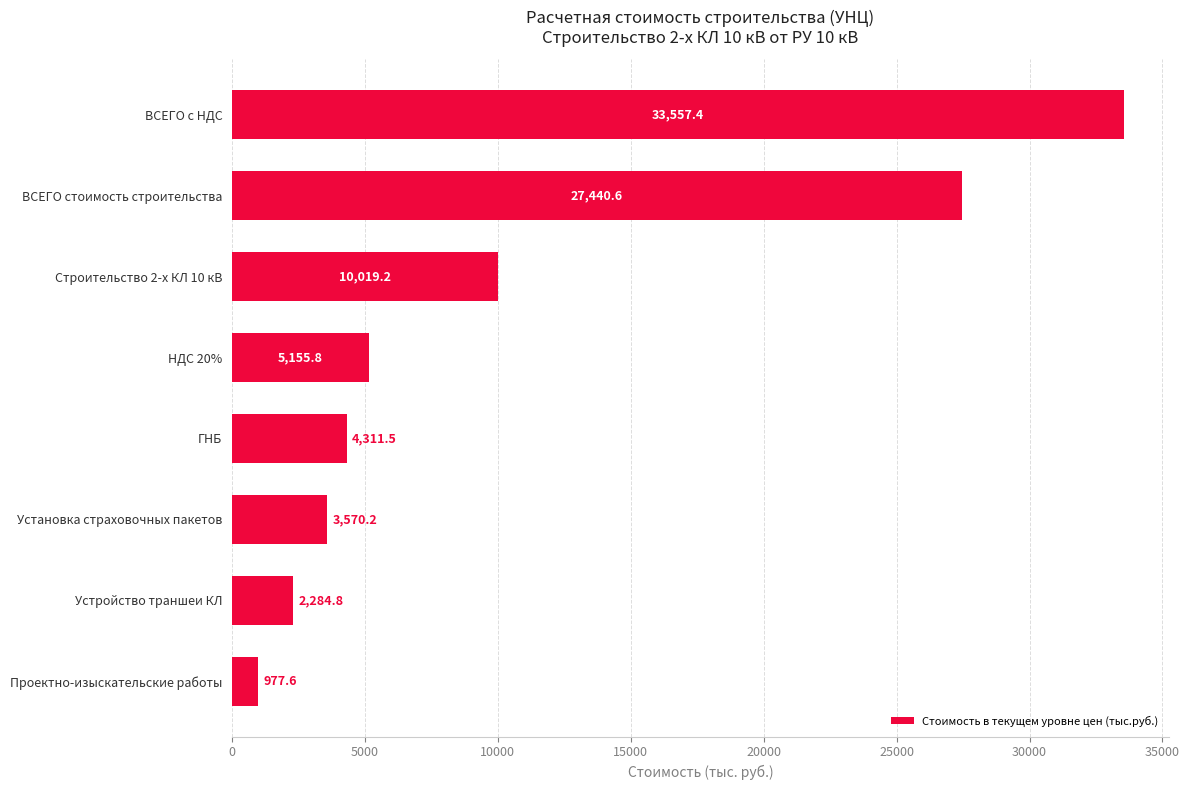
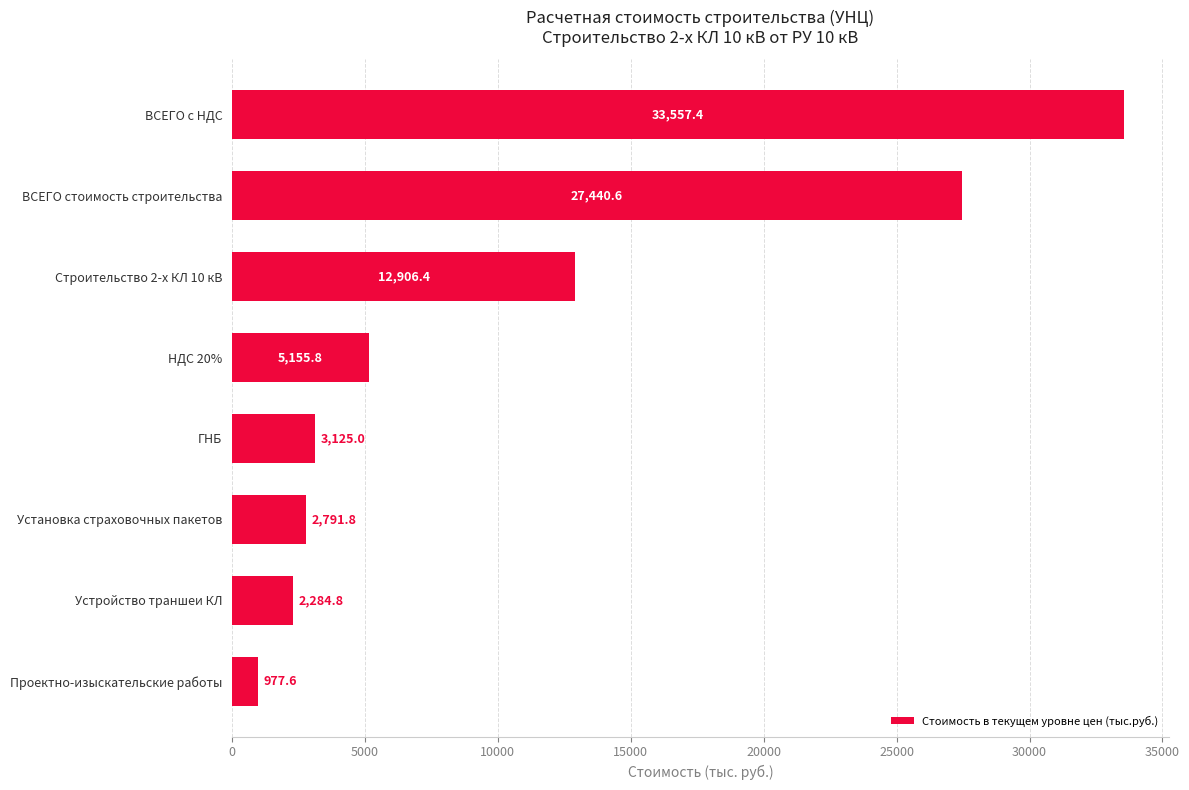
Строительство 2-х КЛ 10 кВ: 10,019.2 -> 12,906.4
ГНБ: 4,311.5 -> 3,125.0
Установка страховочных пакетов: 3,570.2 -> 2,791.8
